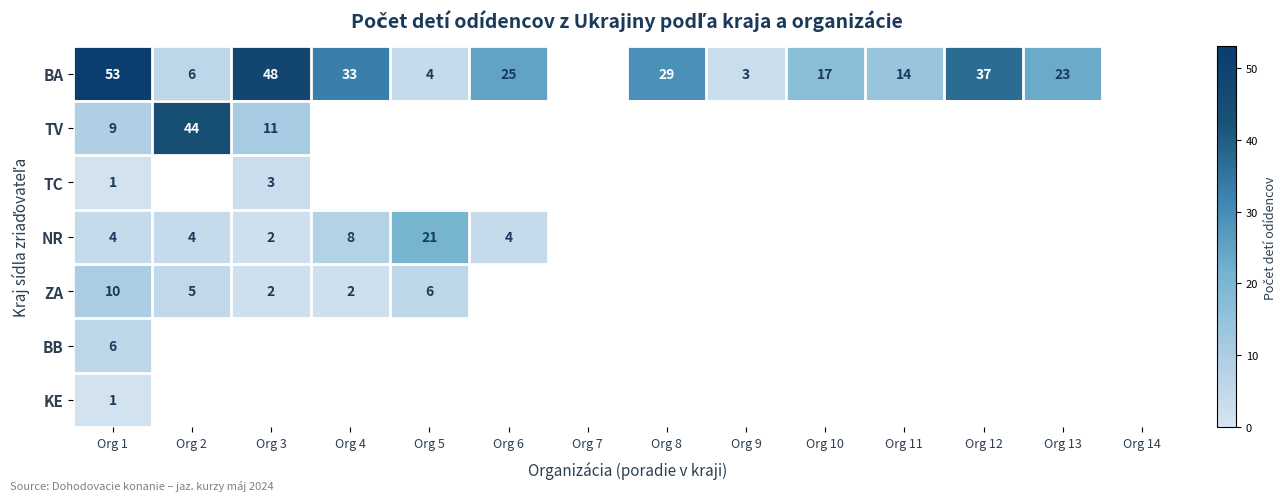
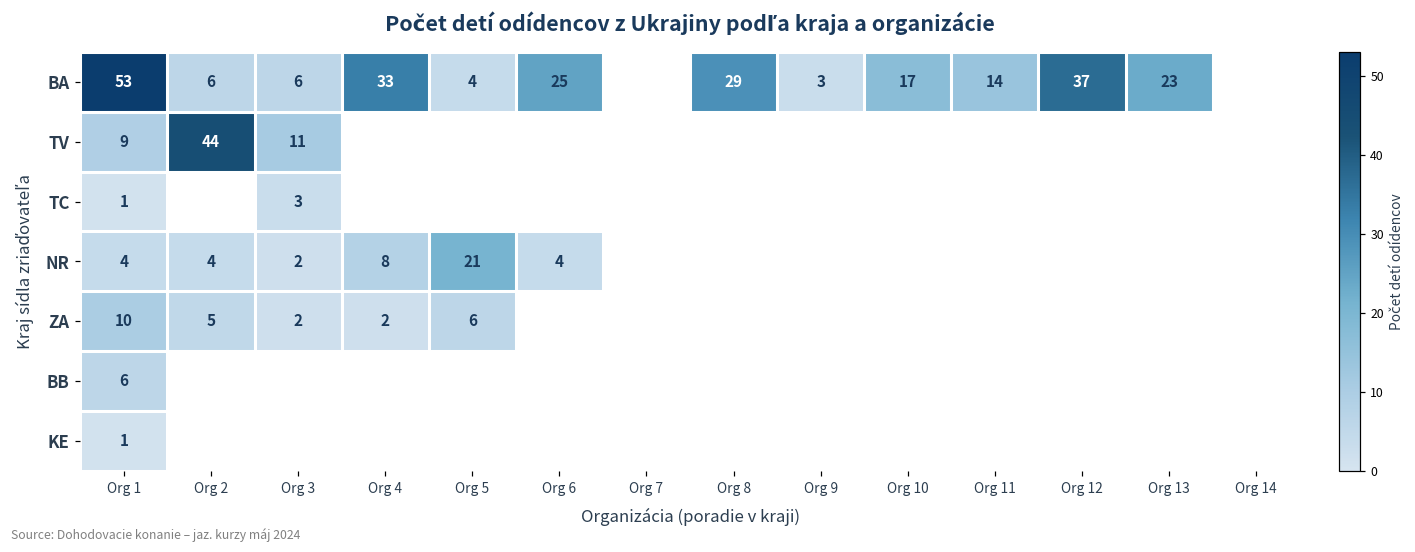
BA, Org 3: 48 -> 6
